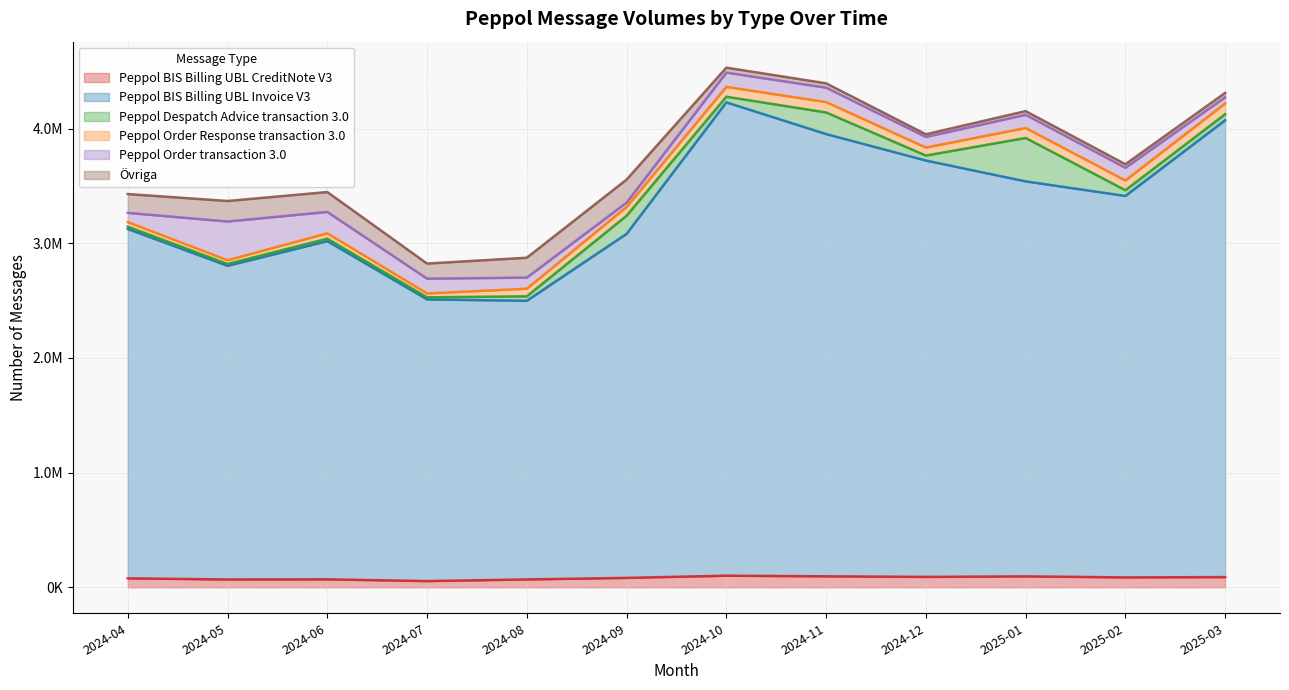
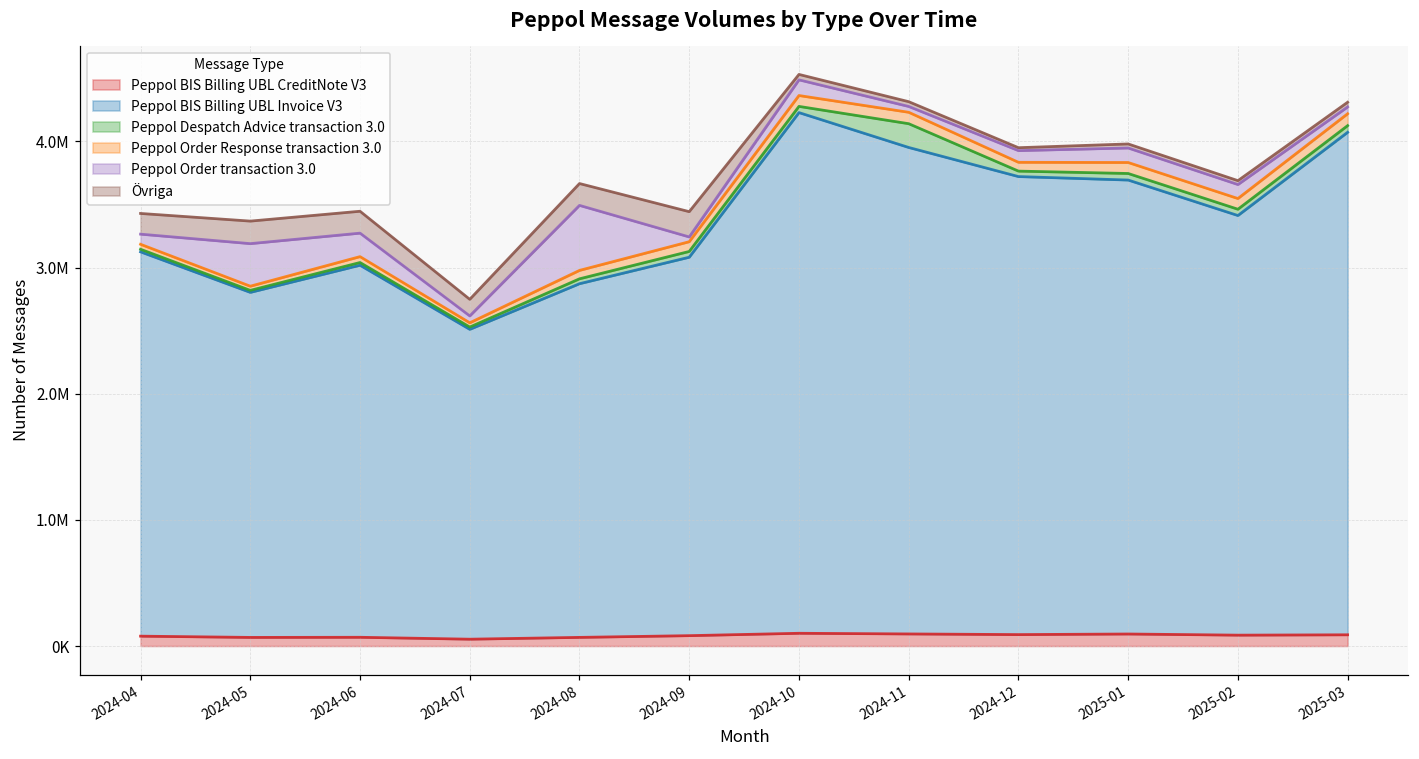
Peppol Order transaction 3.0, 2024-07: 130000 -> 50000
Peppol BIS Billing UBL Invoice V3, 2024-08: 2430000 -> 2800000
Peppol Order transaction 3.0, 2024-08: 100000 -> 520000
Peppol Despatch Advice transaction 3.0, 2024-09: 160000 -> 50000
Peppol Order transaction 3.0, 2024-11: 130000 -> 50000
Peppol BIS Billing UBL Invoice V3, 2025-01: 3440000 -> 3600000
Peppol Despatch Advice transaction 3.0, 2025-01: 380000 -> 50000
